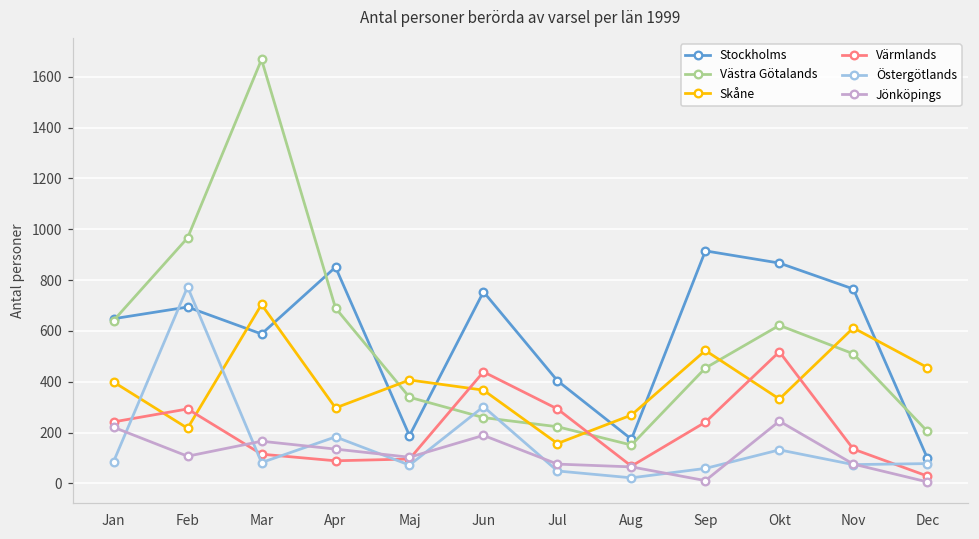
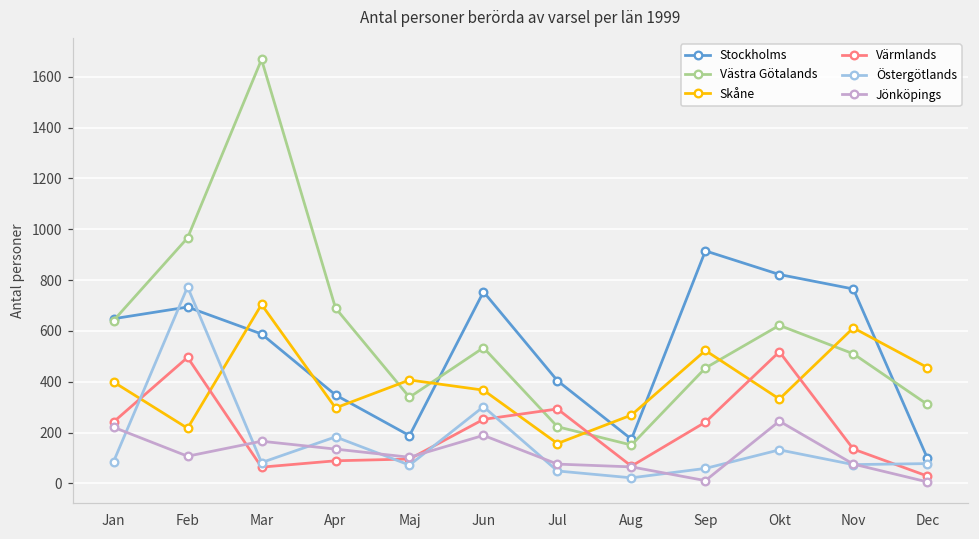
Värmlands, Feb: 290 -> 500
Värmlands, Mar: 120 -> 60
Stockholms, Apr: 850 -> 350
Västra Götalands, Jun: 260 -> 530
Värmlands, Jun: 440 -> 250
Stockholms, Okt: 870 -> 820
Västra Götalands, Dec: 210 -> 310
